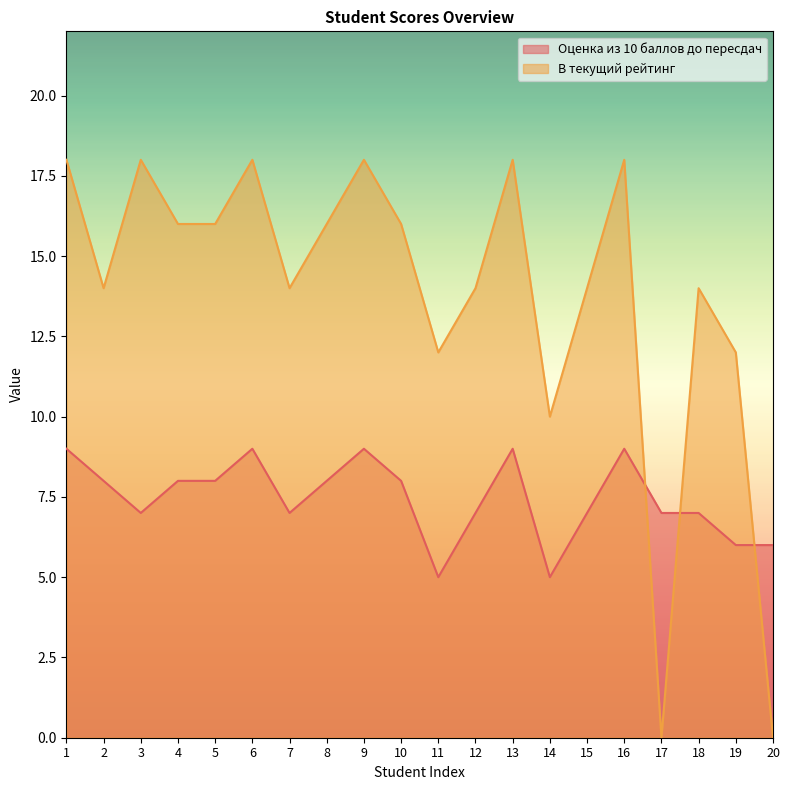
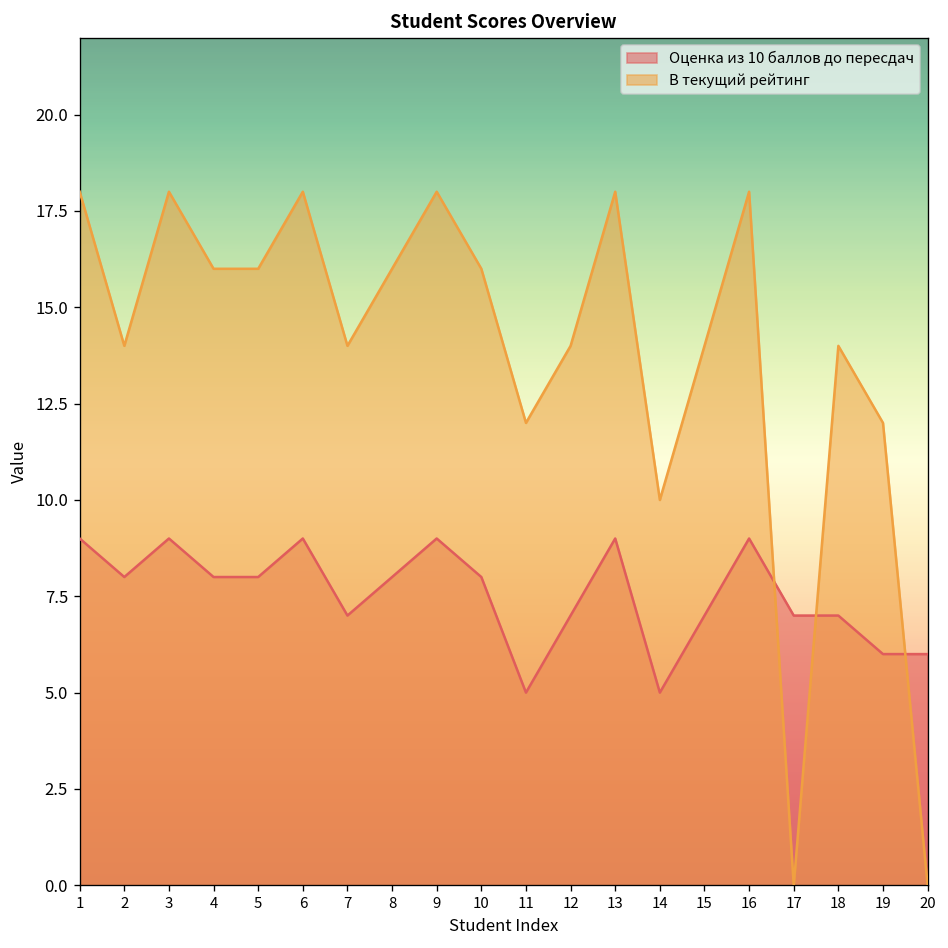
Оценка из 10 баллов до пересдач, 3: 7 -> 9
